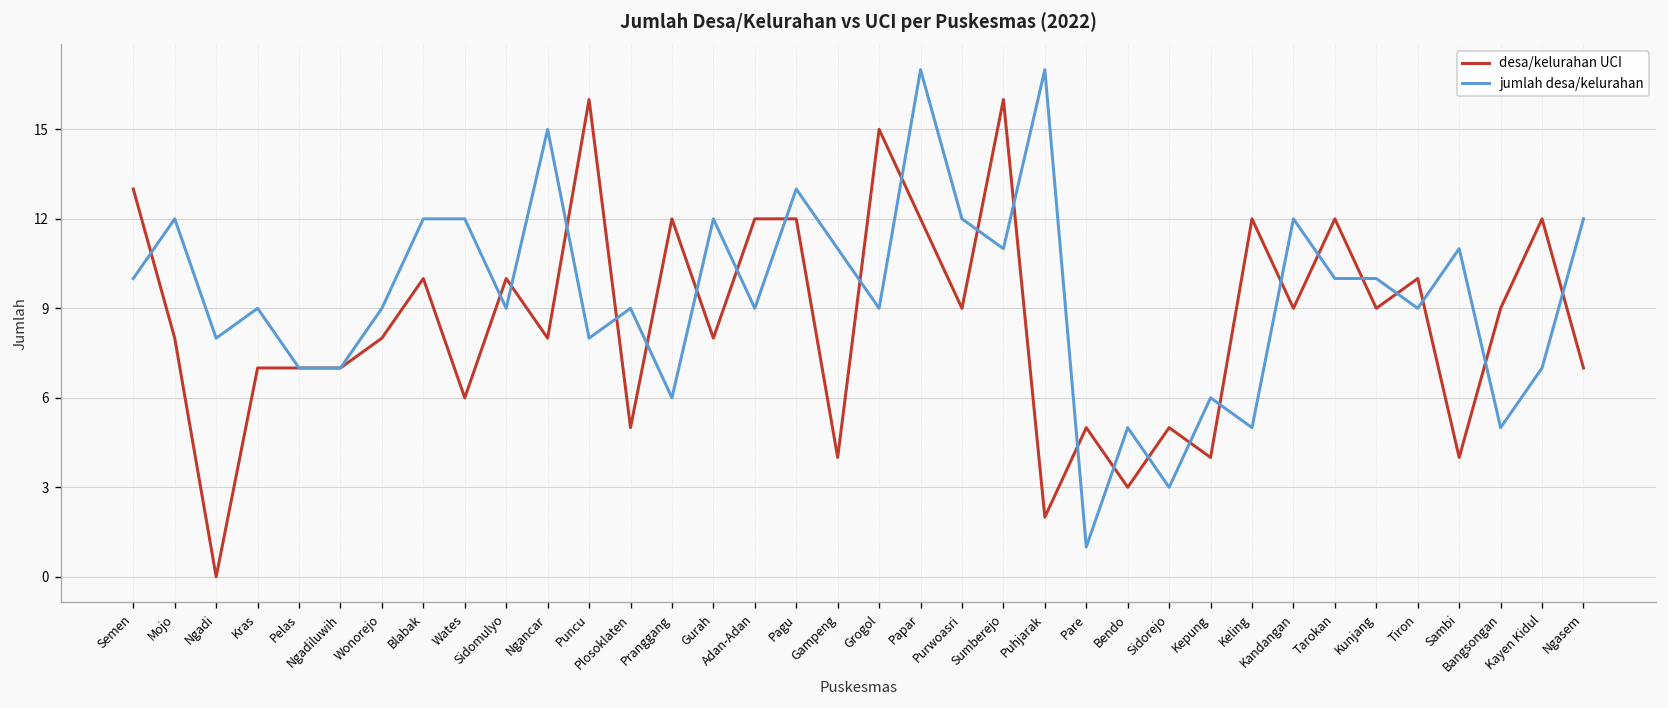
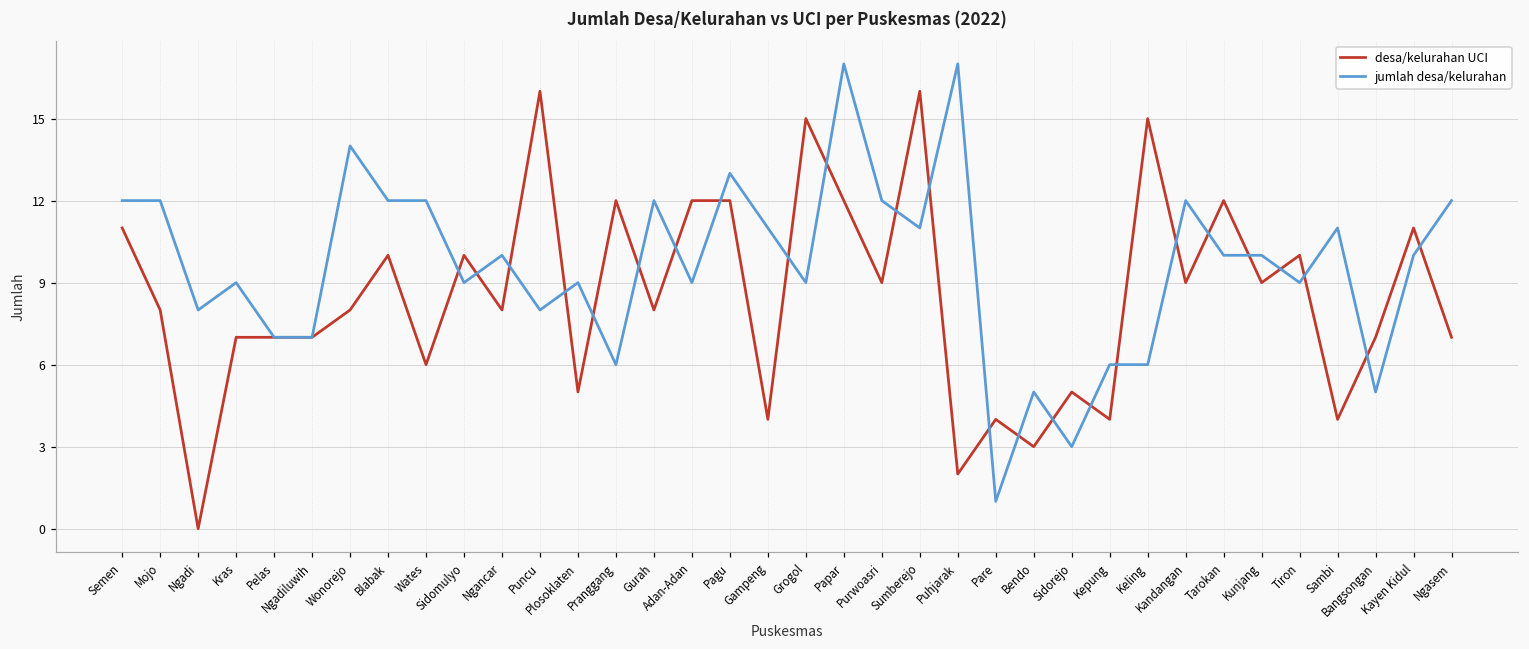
desa/kelurahan UCI, Semen: 13 -> 11
jumlah desa/kelurahan, Semen: 10 -> 12
jumlah desa/kelurahan, Wonorejo: 9 -> 14
jumlah desa/kelurahan, Ngancar: 15 -> 10
desa/kelurahan UCI, Pare: 5 -> 4
desa/kelurahan UCI, Keling: 12 -> 15
jumlah desa/kelurahan, Keling: 5 -> 6
desa/kelurahan UCI, Bangsongan: 9 -> 7
desa/kelurahan UCI, Kayen Kidul: 12 -> 11
jumlah desa/kelurahan, Kayen Kidul: 7 -> 10
